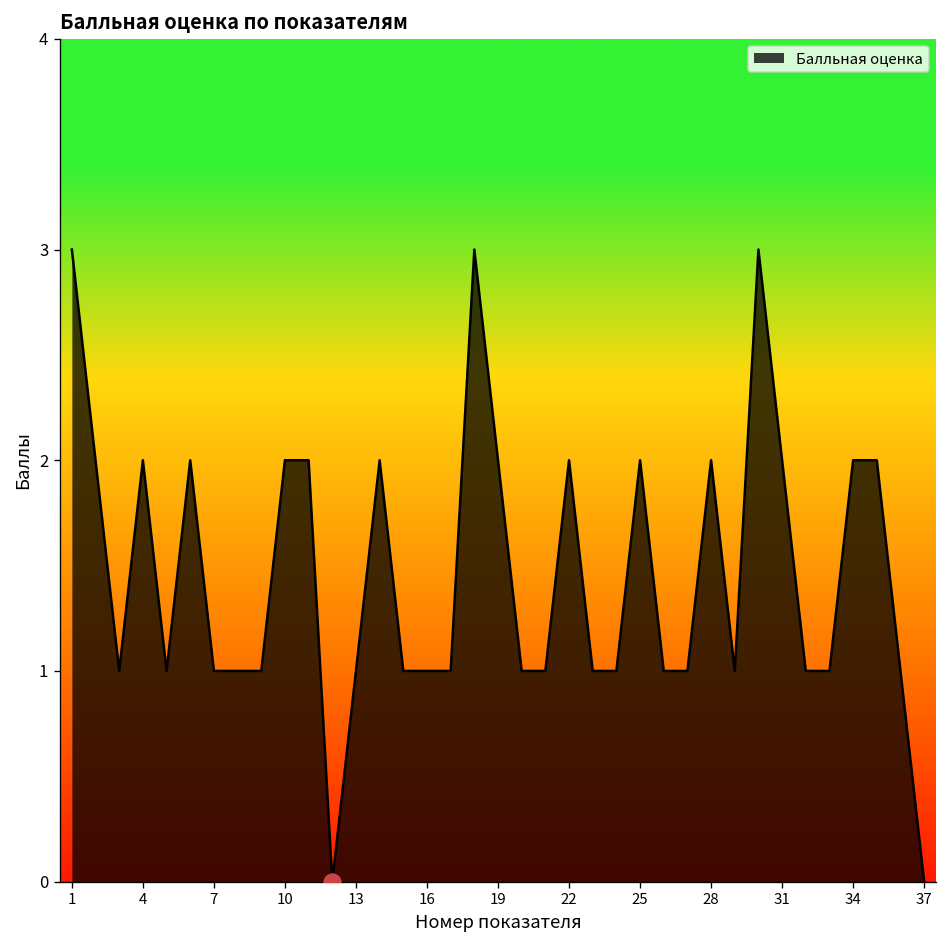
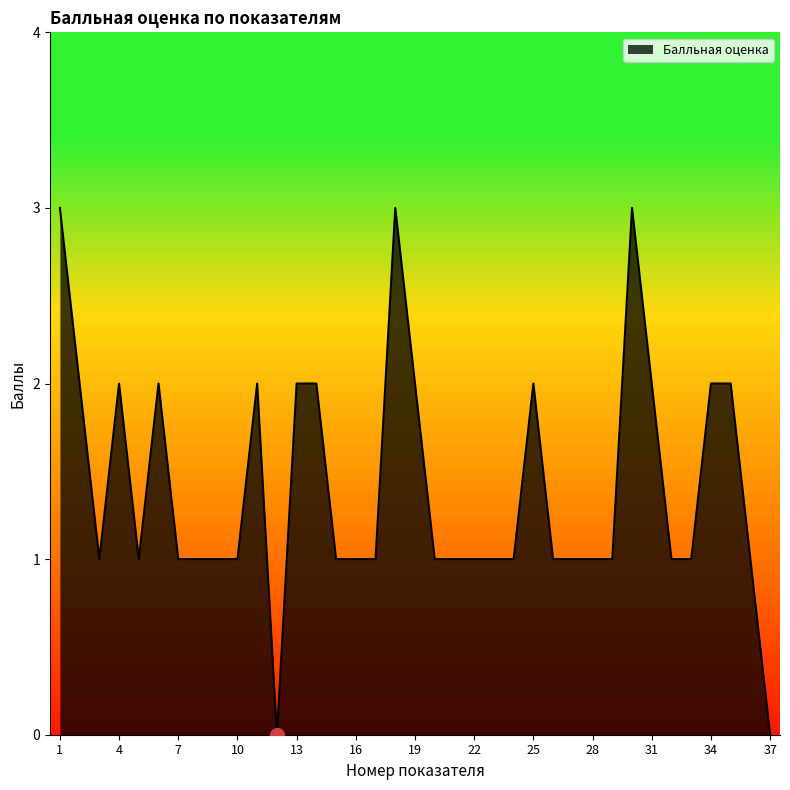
Балльная оценка, 10: 2 -> 1
Балльная оценка, 13: 1 -> 2
Балльная оценка, 22: 2 -> 1
Балльная оценка, 28: 2 -> 1
